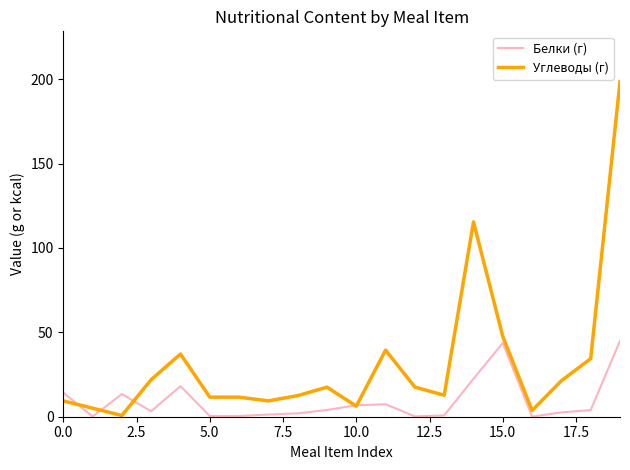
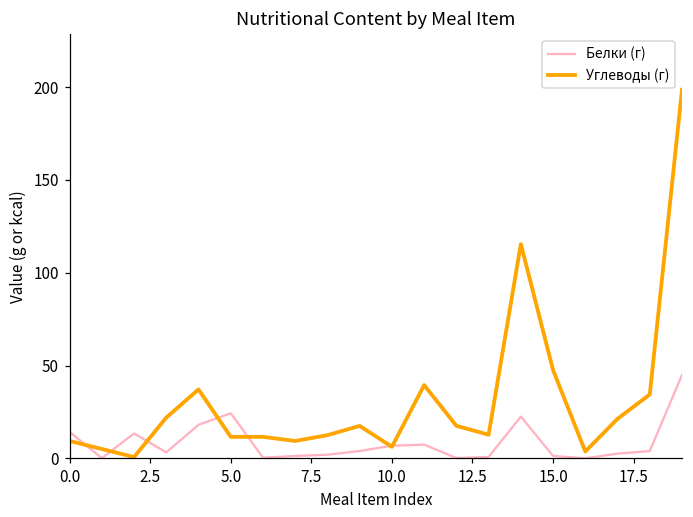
Белки (г), 5.0: 0 -> 24
Белки (г), 15.0: 44 -> 1
